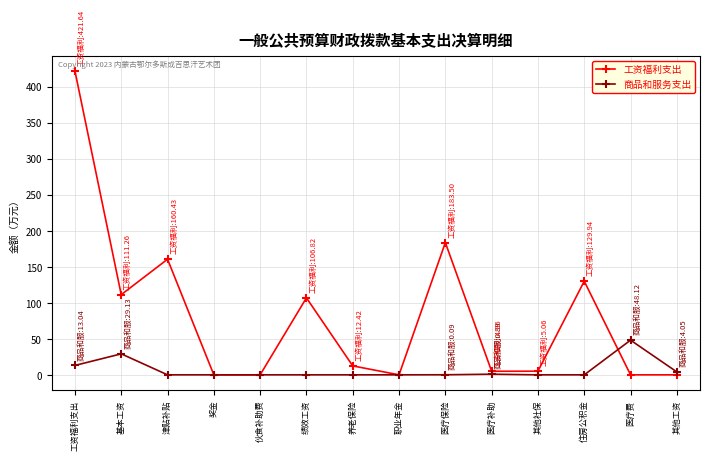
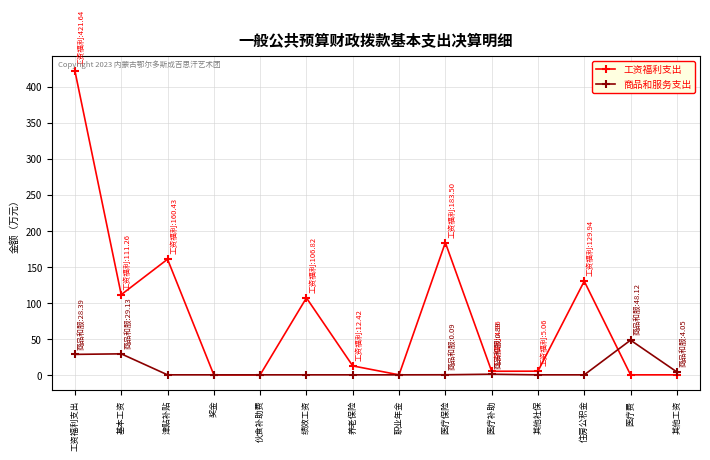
商品和服务支出, 工资福利支出: 13.04 -> 28.39
